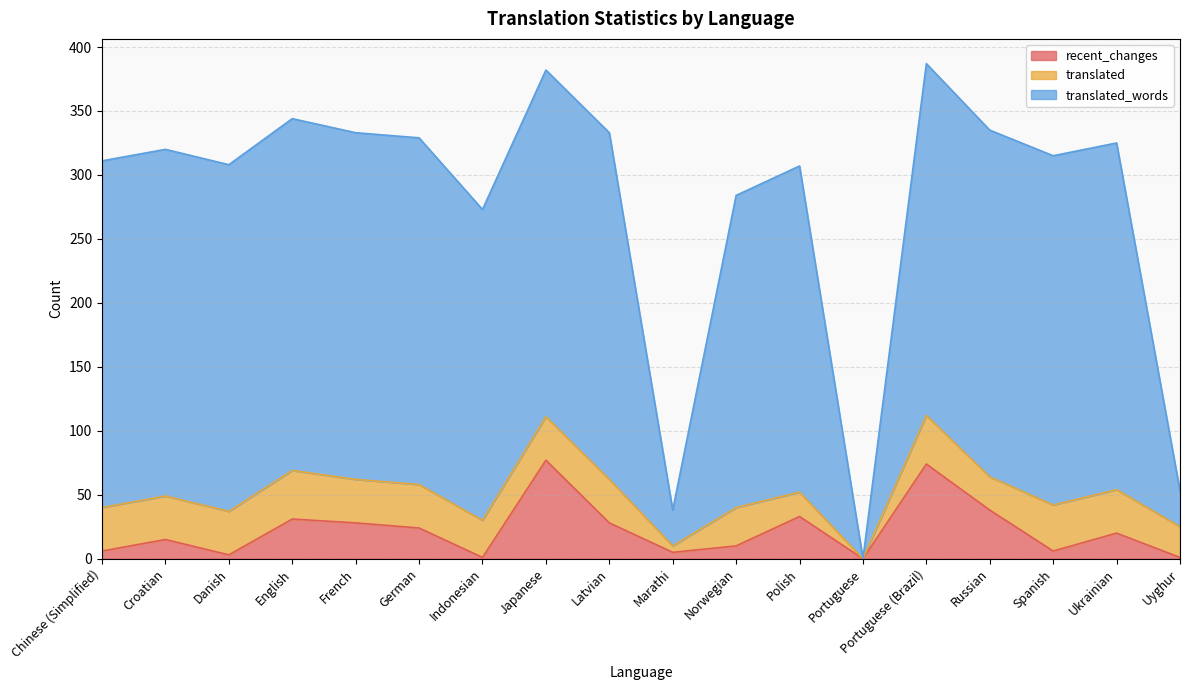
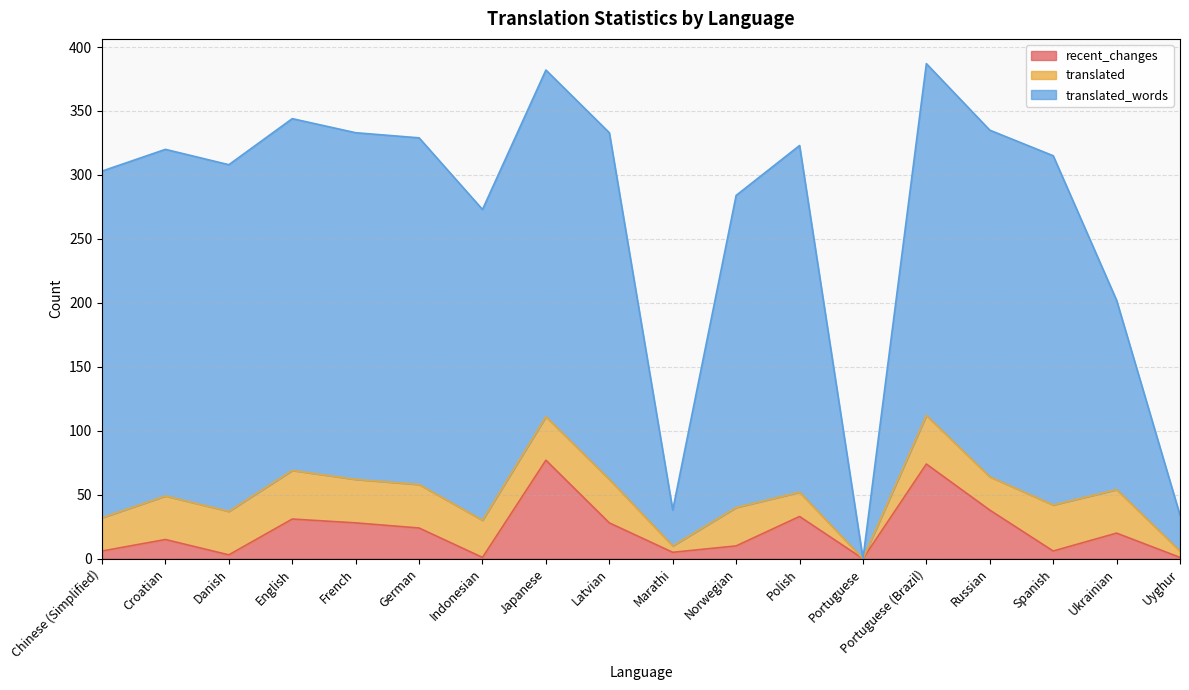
translated, Chinese (Simplified): 34 -> 26
translated_words, Polish: 255 -> 271
translated_words, Ukrainian: 271 -> 148
translated, Uyghur: 24 -> 5
